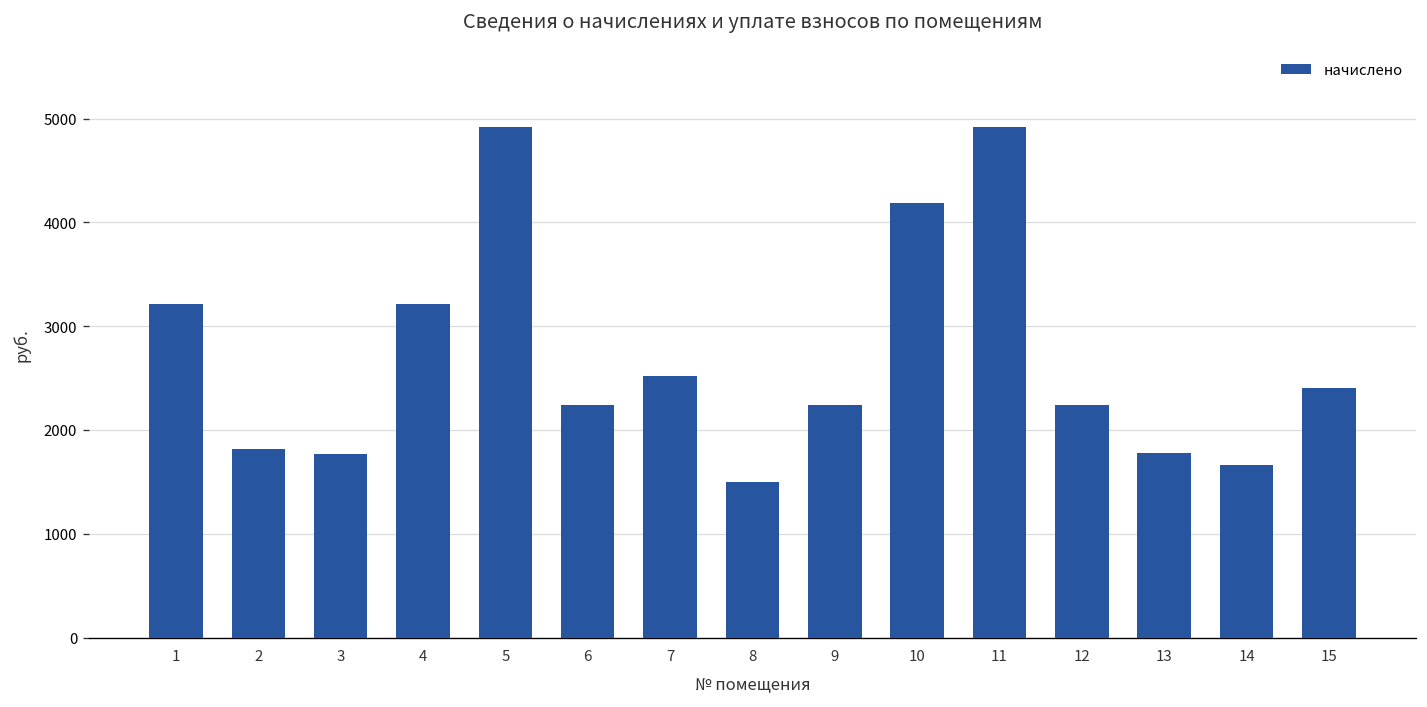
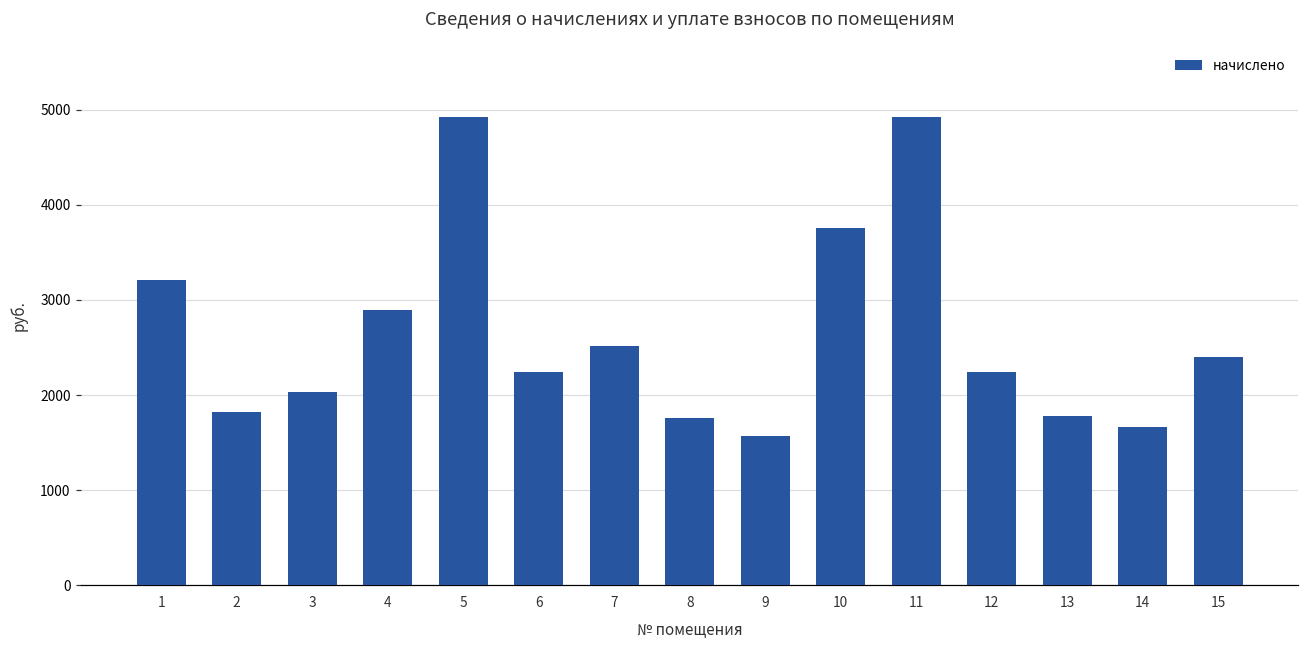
3: 1800 -> 2000
4: 3200 -> 2900
8: 1500 -> 1800
9: 2200 -> 1600
10: 4200 -> 3800
